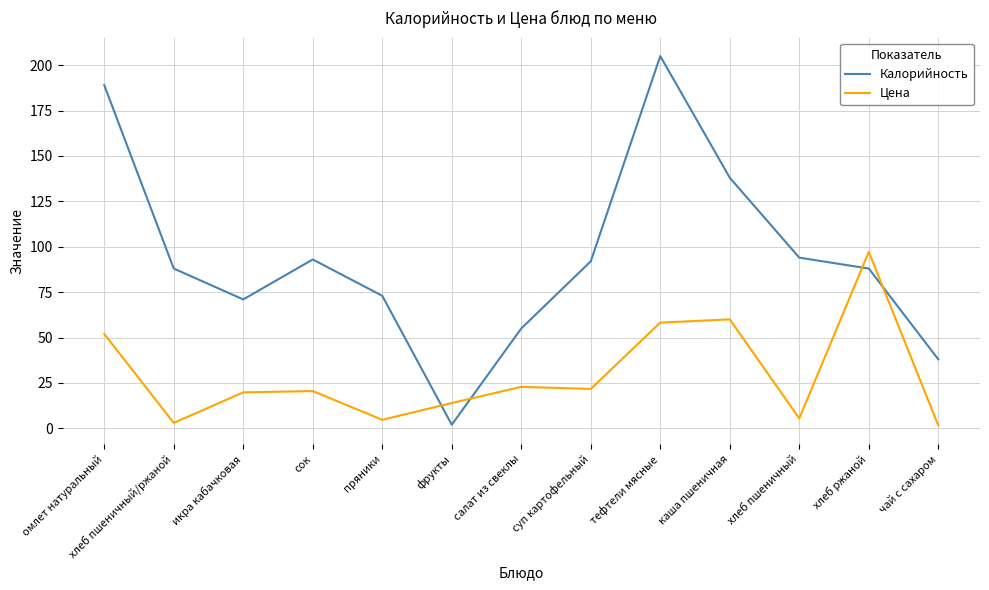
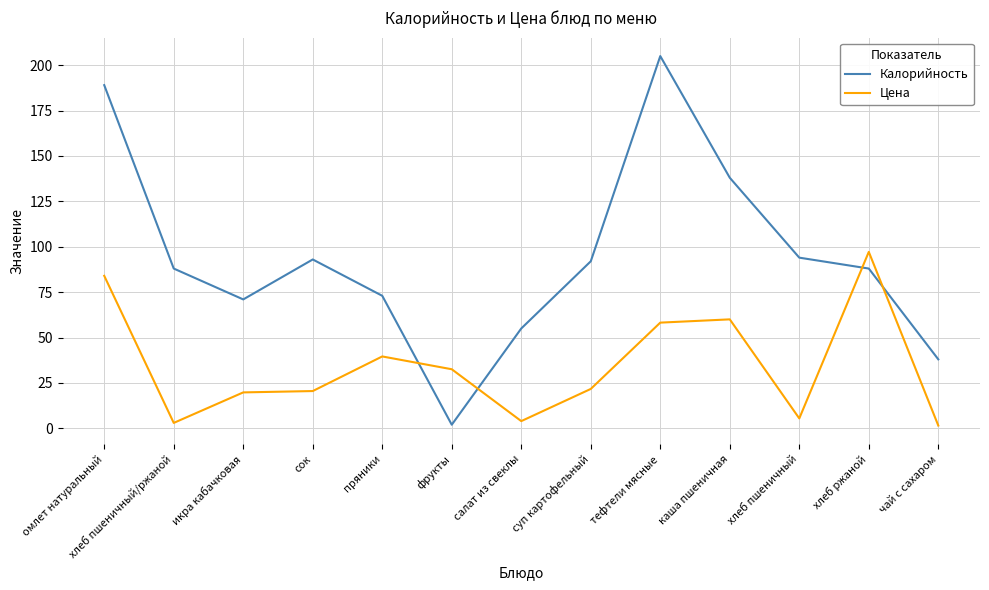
Цена, омлет натуральный: 52 -> 84
Цена, пряники: 5 -> 40
Цена, фрукты: 14 -> 33
Цена, салат из свеклы: 23 -> 4
